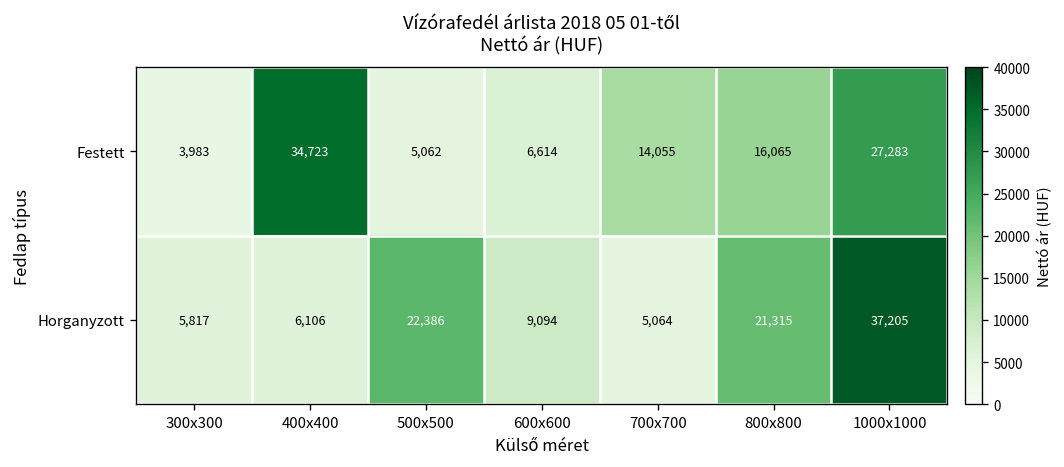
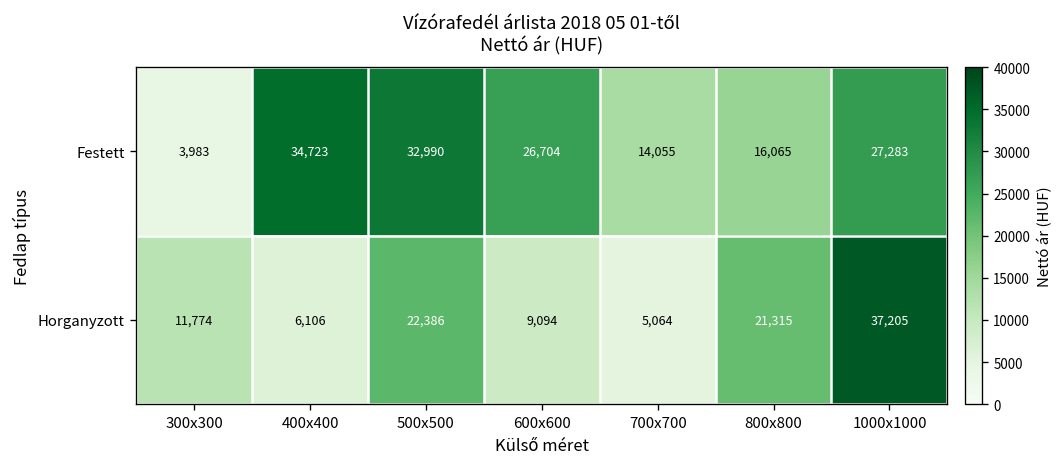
Festett, 500x500: 5,062 -> 32,990
Festett, 600x600: 6,614 -> 26,704
Horganyzott, 300x300: 5,817 -> 11,774
